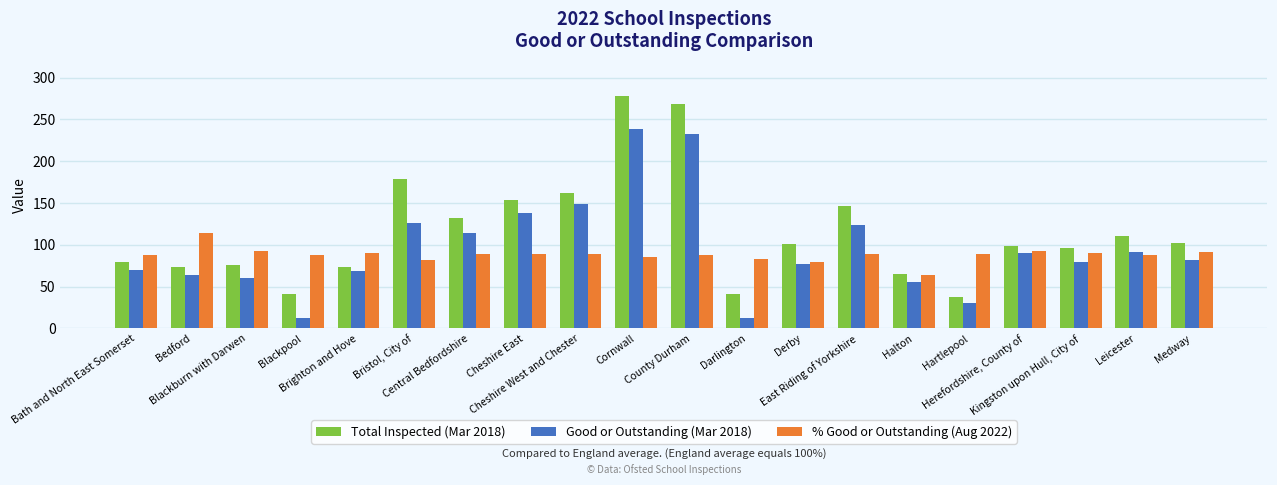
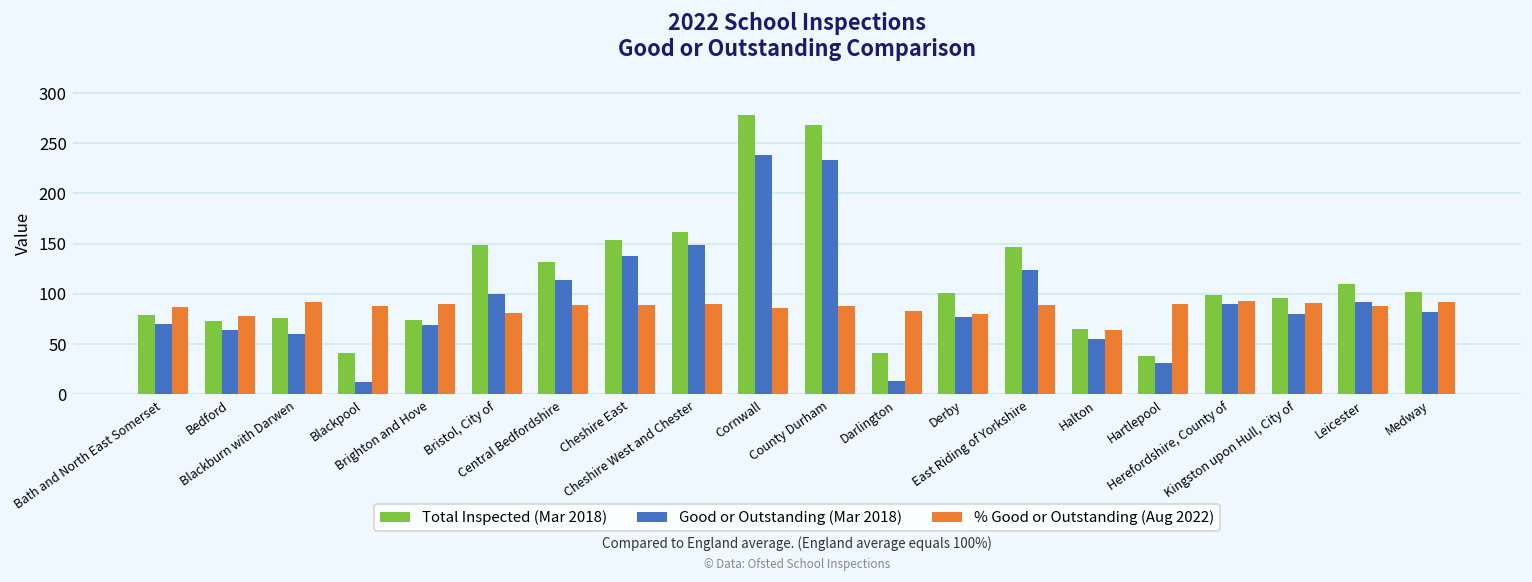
% Good or Outstanding (Aug 2022), Bedford: 110 -> 80
Total Inspected (Mar 2018), Bristol, City of: 180 -> 150
Good or Outstanding (Mar 2018), Bristol, City of: 130 -> 100
